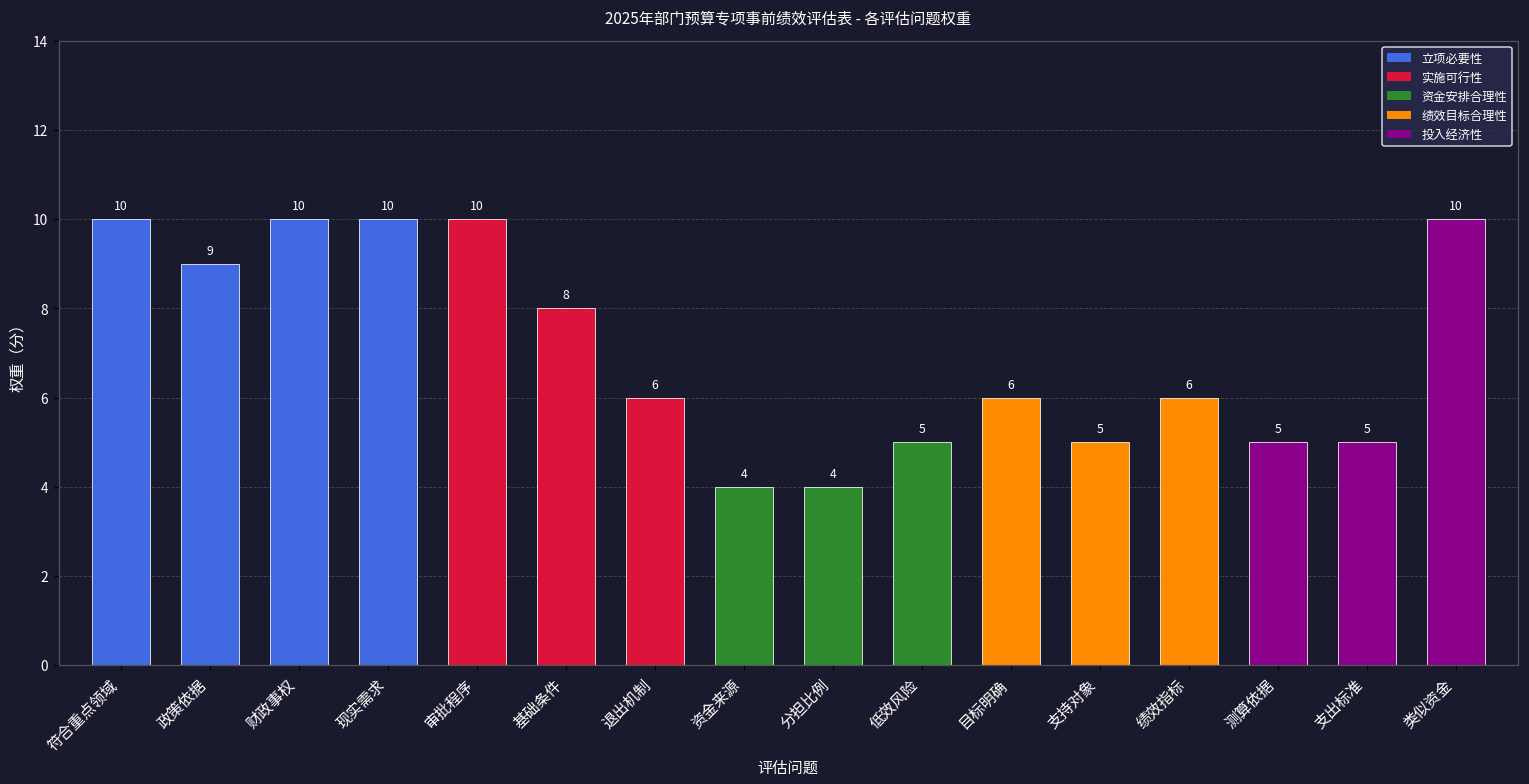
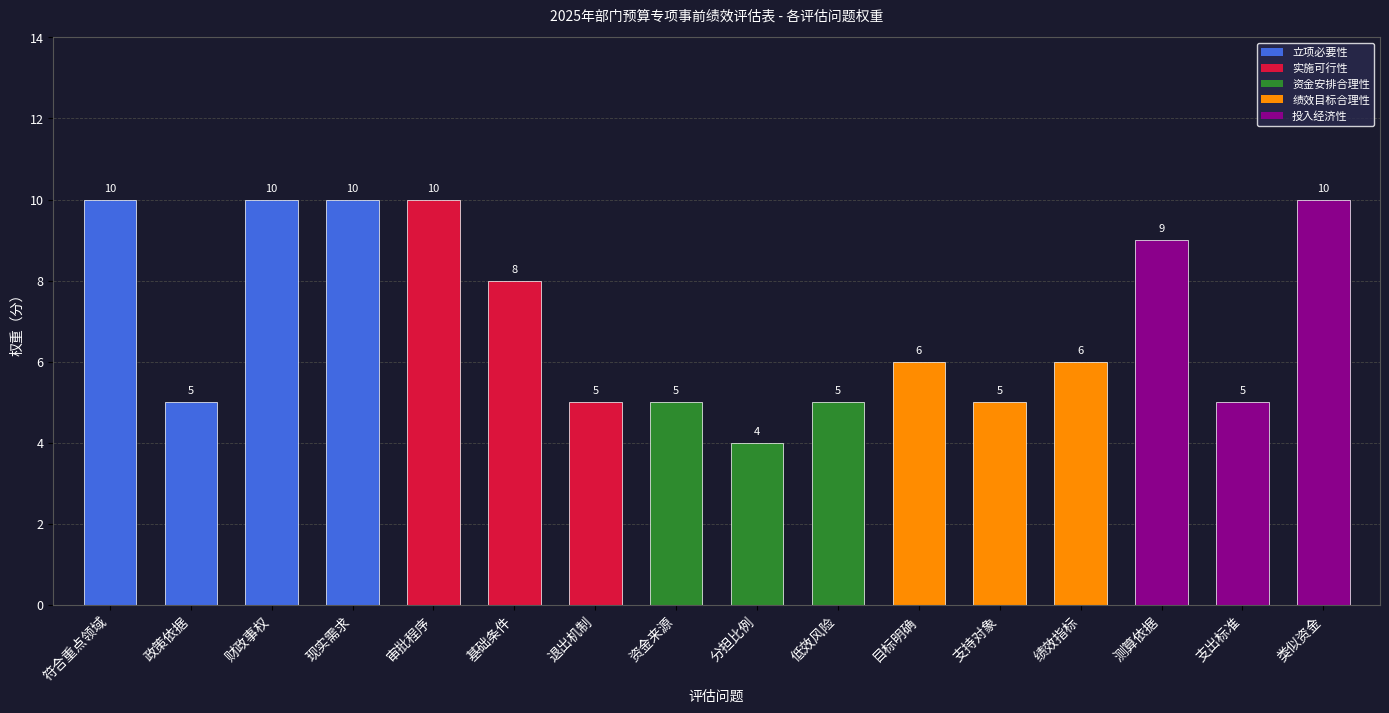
政策依据: 9 -> 5
退出机制: 6 -> 5
资金来源: 4 -> 5
测算依据: 5 -> 9
